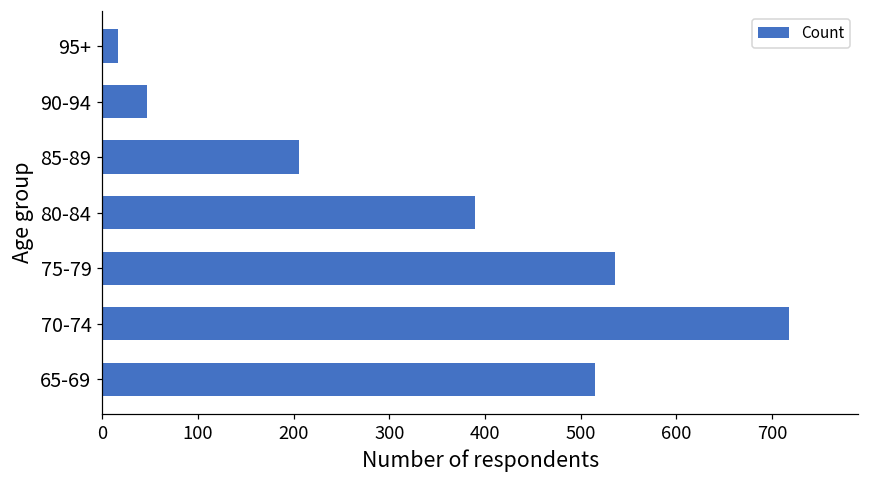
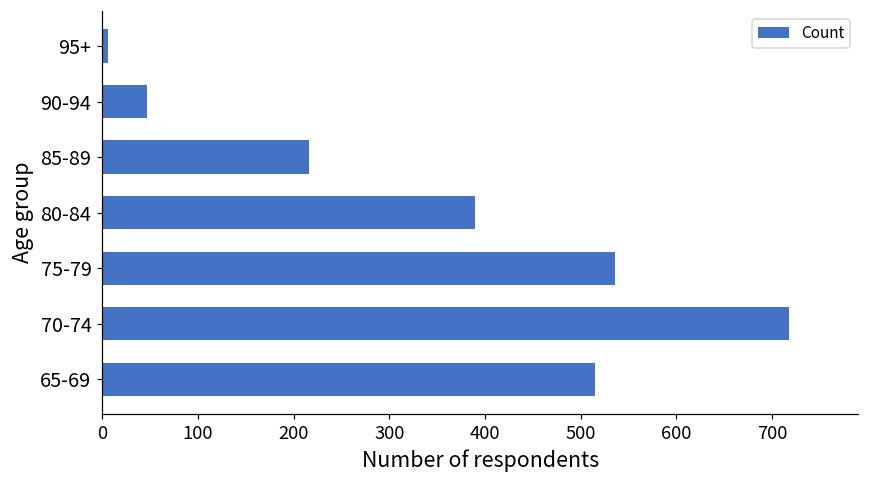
95+: 20 -> 10
85-89: 210 -> 220
